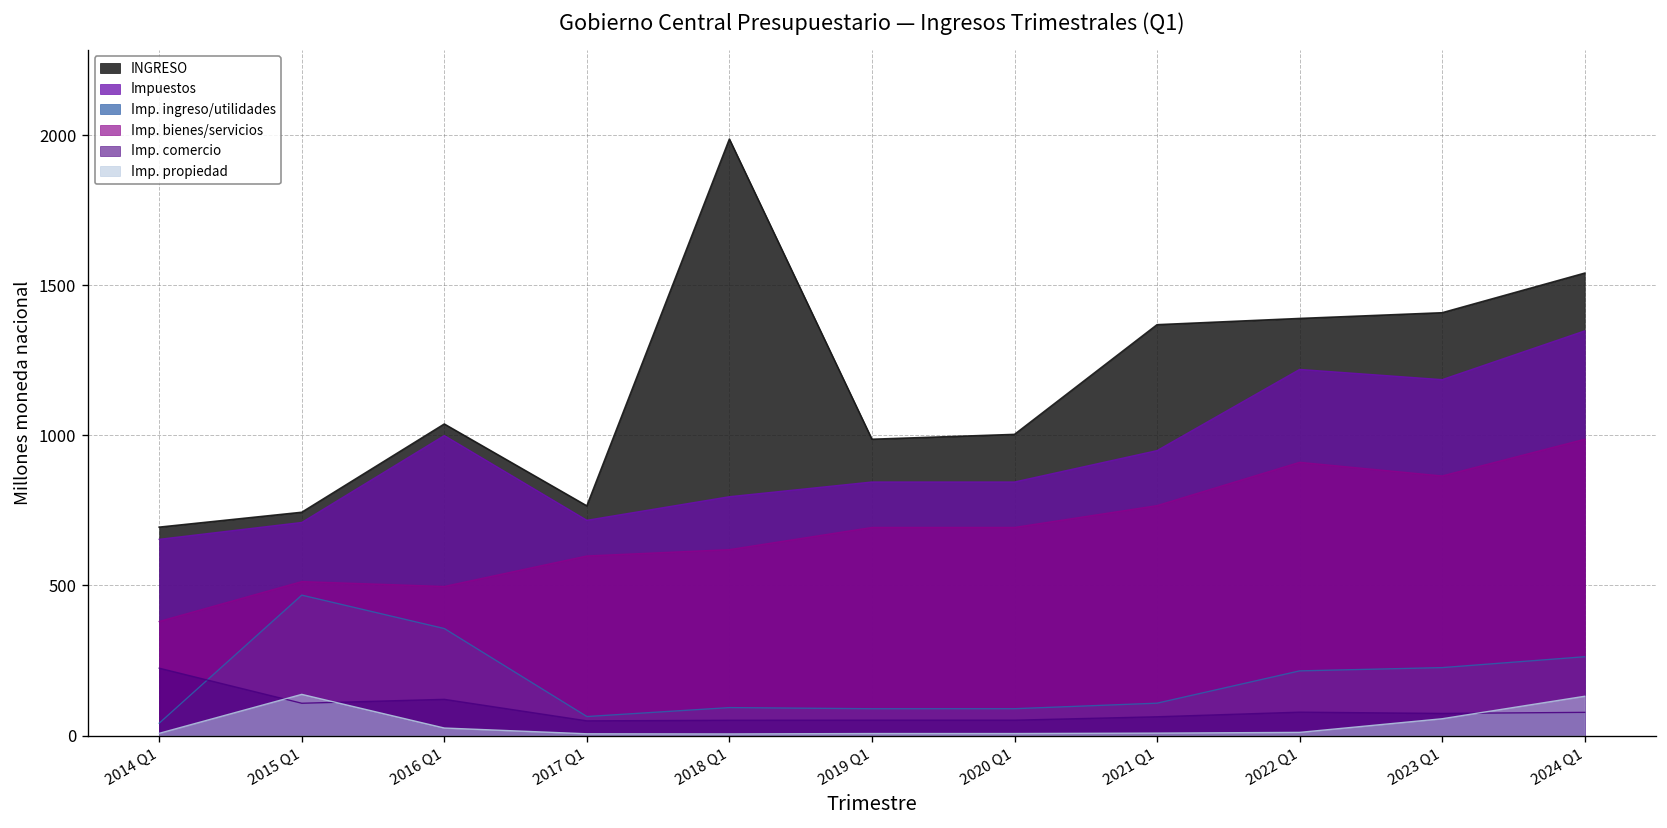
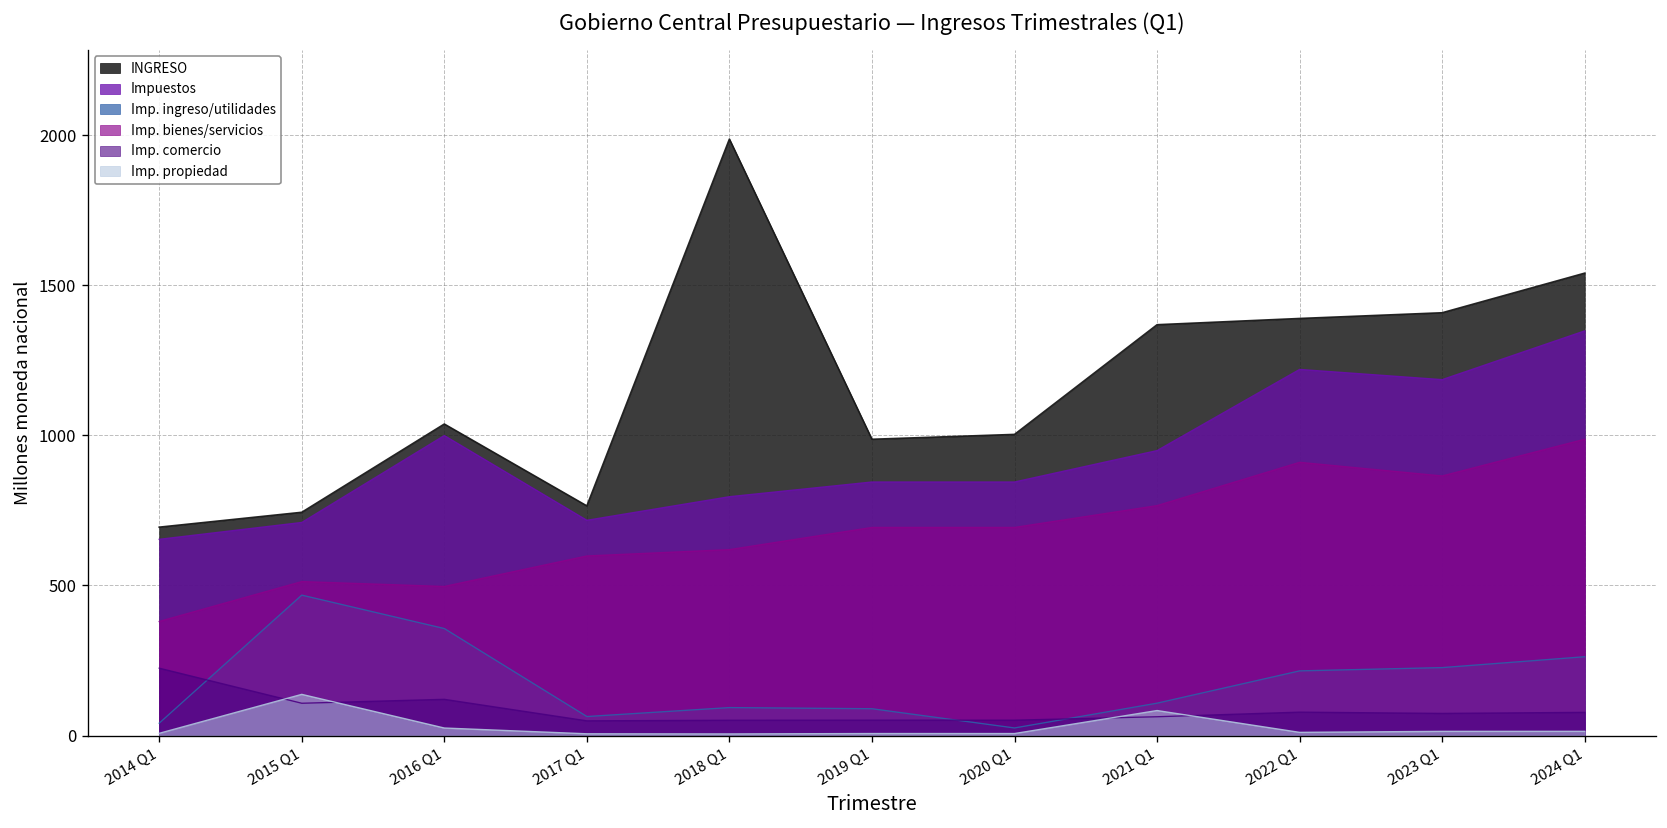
Imp. ingreso/utilidades, 2020 Q1: 90 -> 30
Imp. propiedad, 2021 Q1: 10 -> 80
Imp. propiedad, 2023 Q1: 60 -> 10
Imp. propiedad, 2024 Q1: 130 -> 10
